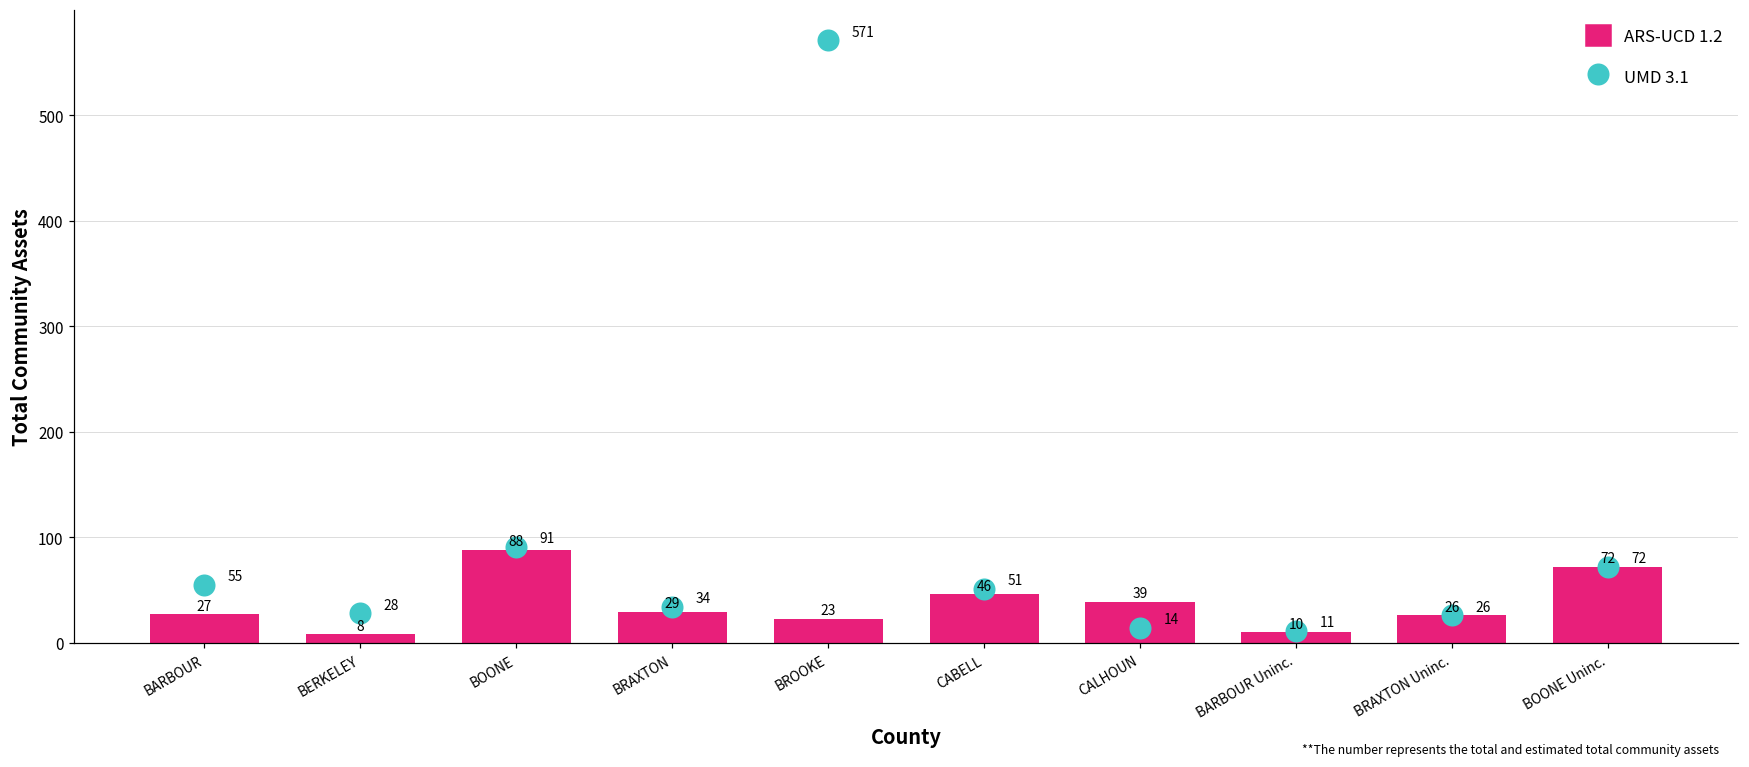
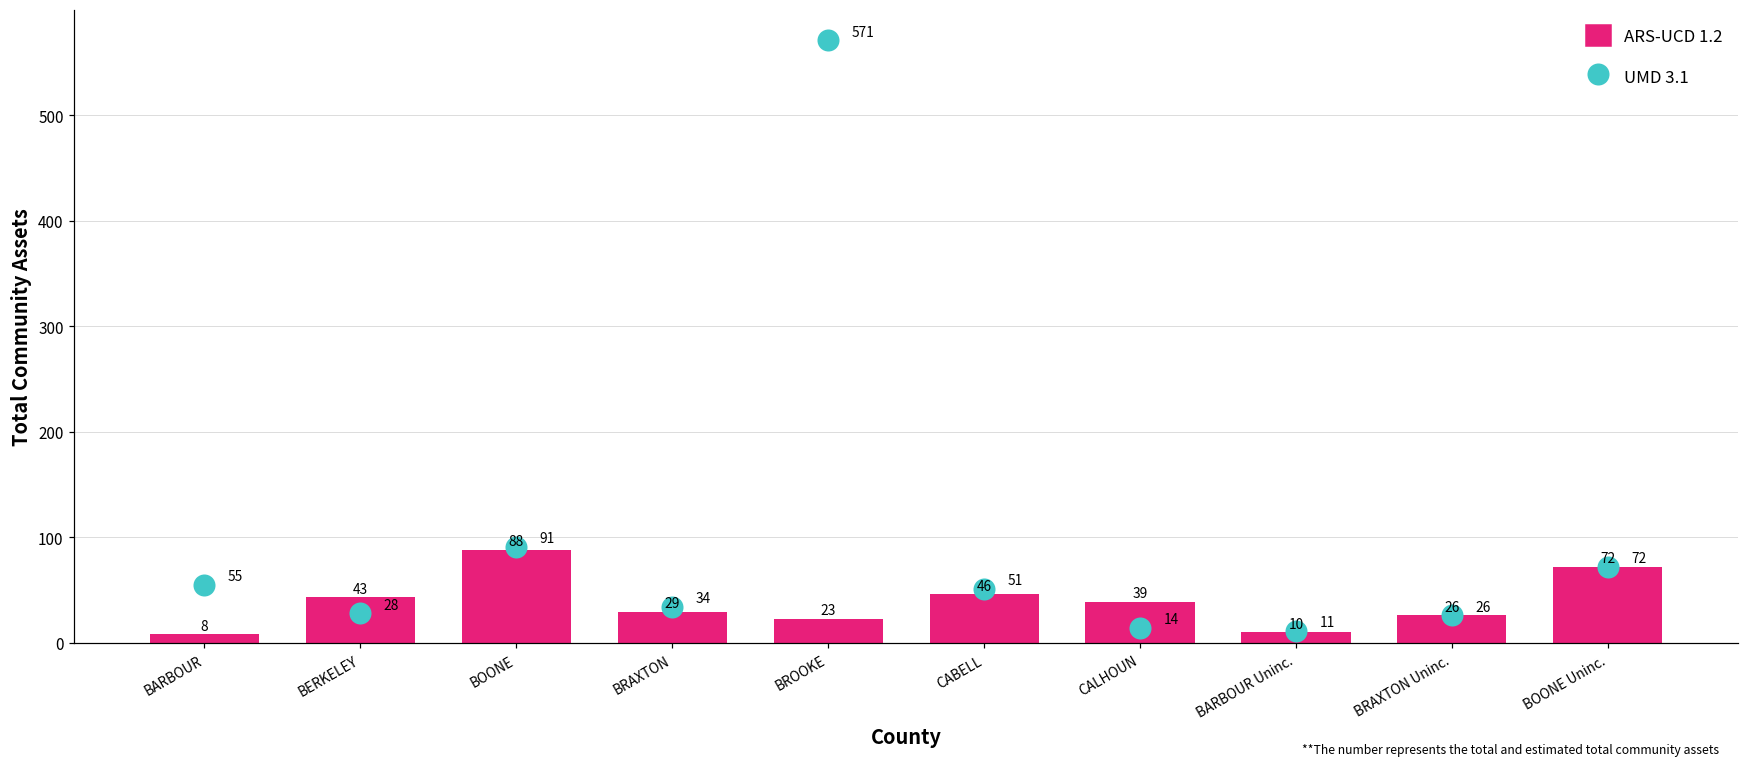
ARS-UCD 1.2, BARBOUR: 27 -> 8
ARS-UCD 1.2, BERKELEY: 8 -> 43
